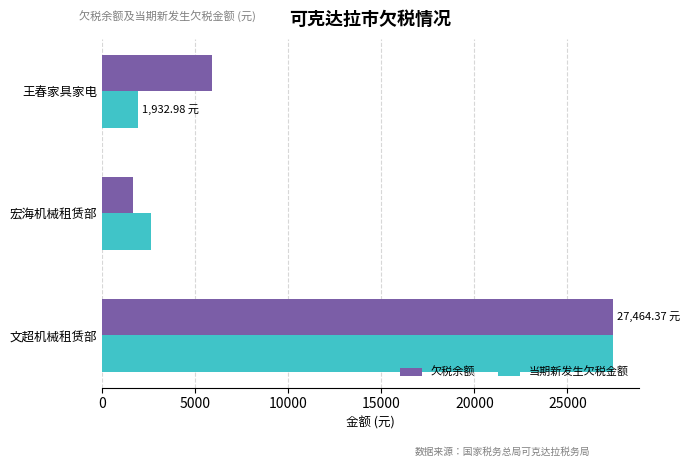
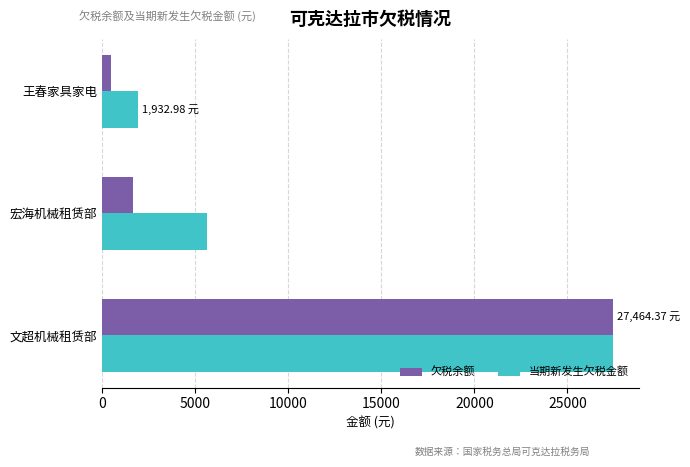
欠税余额, 王春家具家电: 5900 -> 400
当期新发生欠税金额, 宏海机械租赁部: 2600 -> 5600
